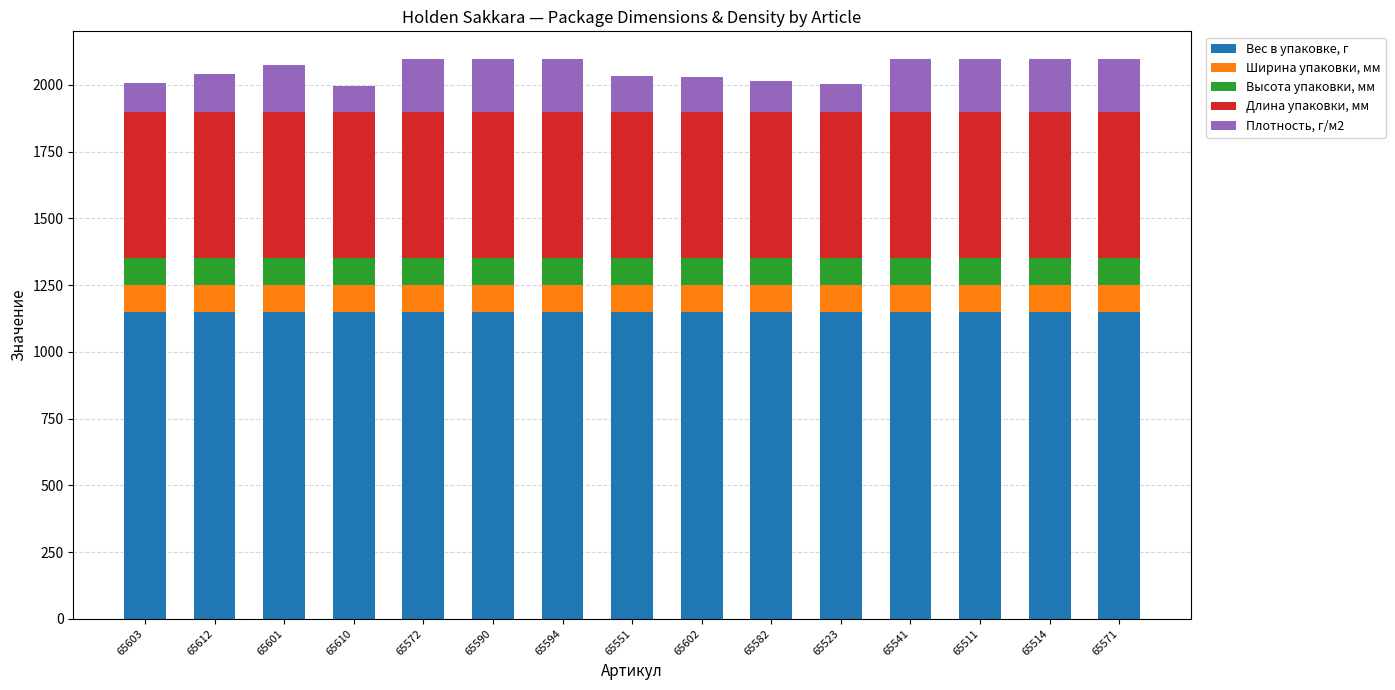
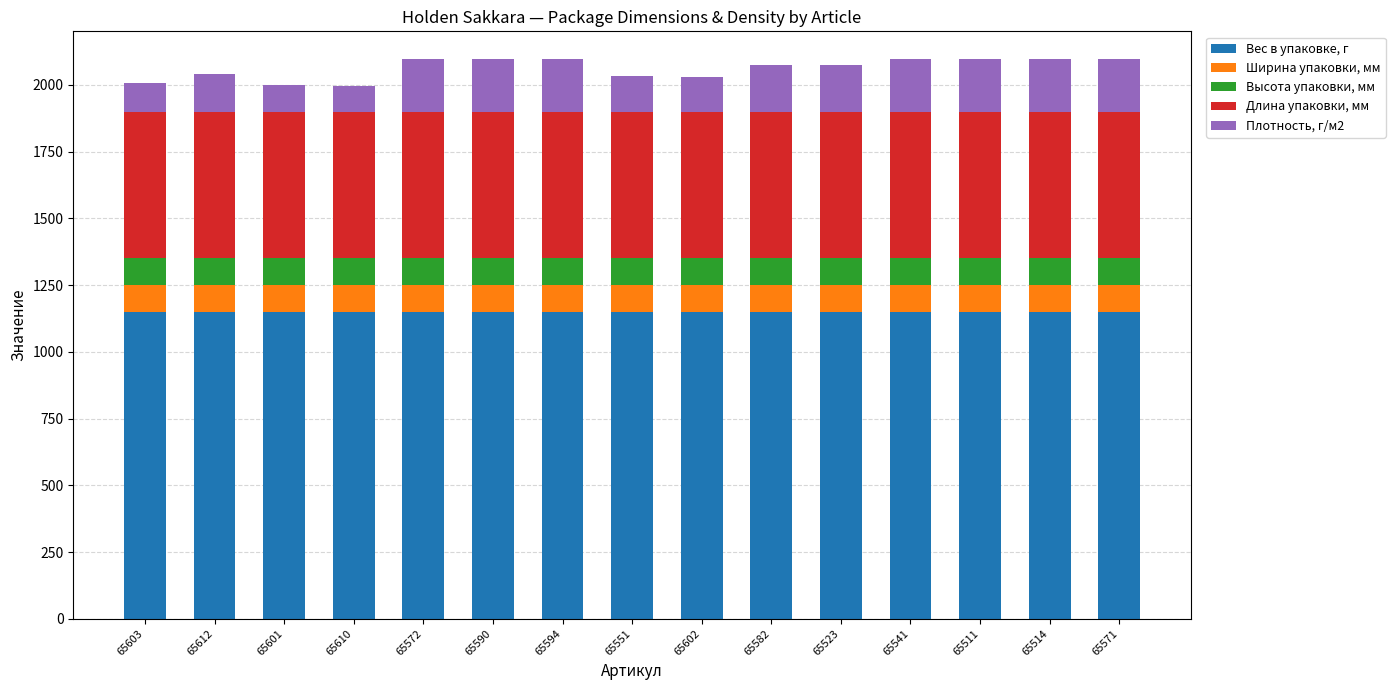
Плотность, г/м2, 65601: 170 -> 100
Плотность, г/м2, 65582: 110 -> 170
Плотность, г/м2, 65523: 110 -> 170
